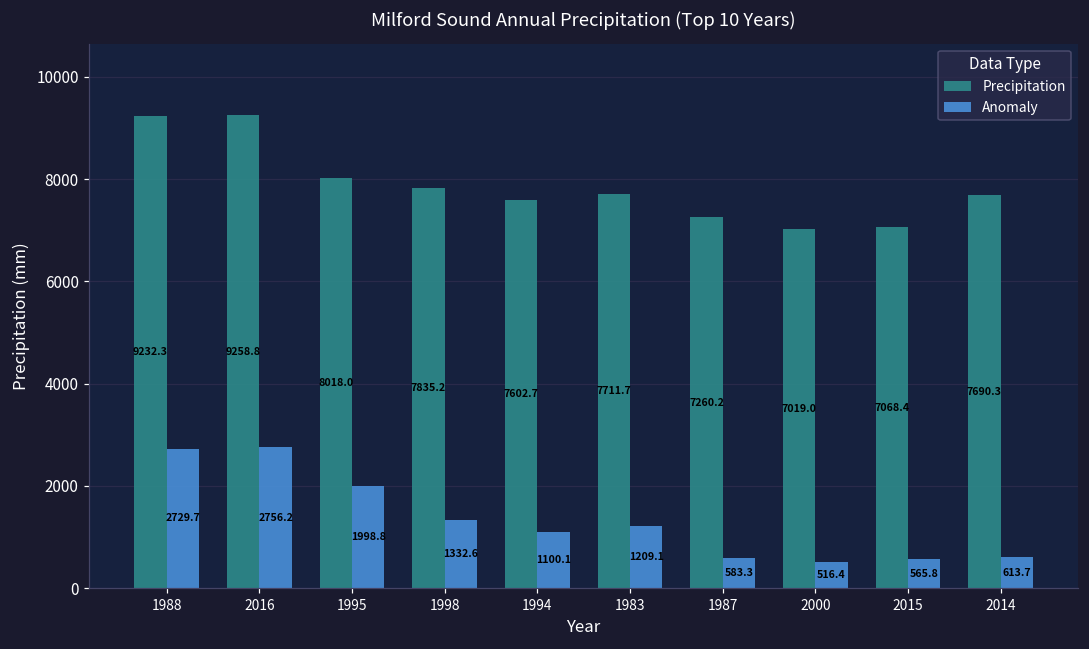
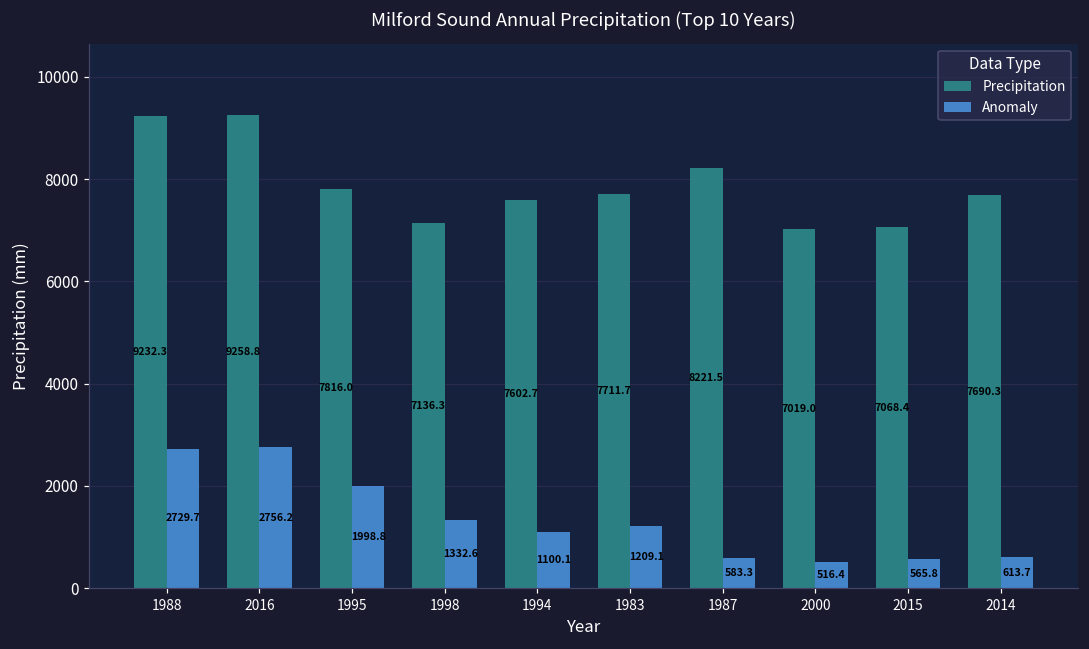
Precipitation, 1995: 8018.0 -> 7816.0
Precipitation, 1998: 7835.2 -> 7136.3
Precipitation, 1987: 7260.2 -> 8221.5
